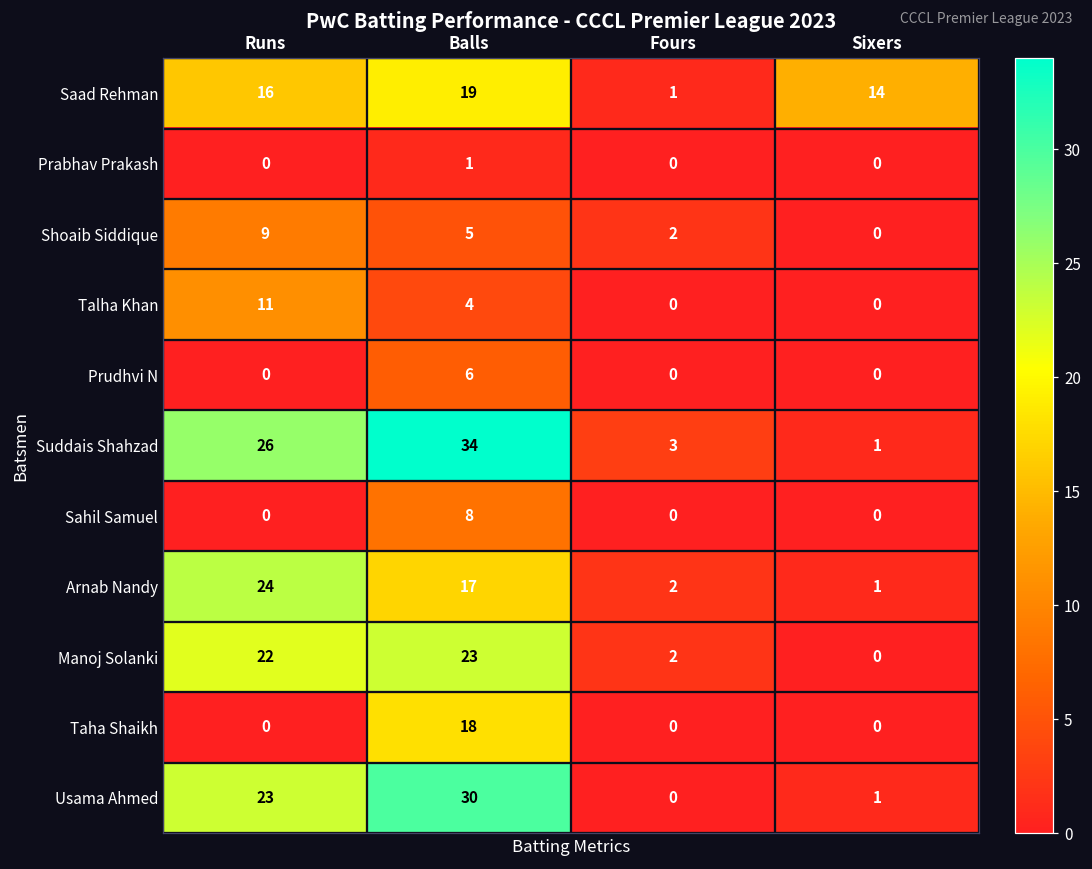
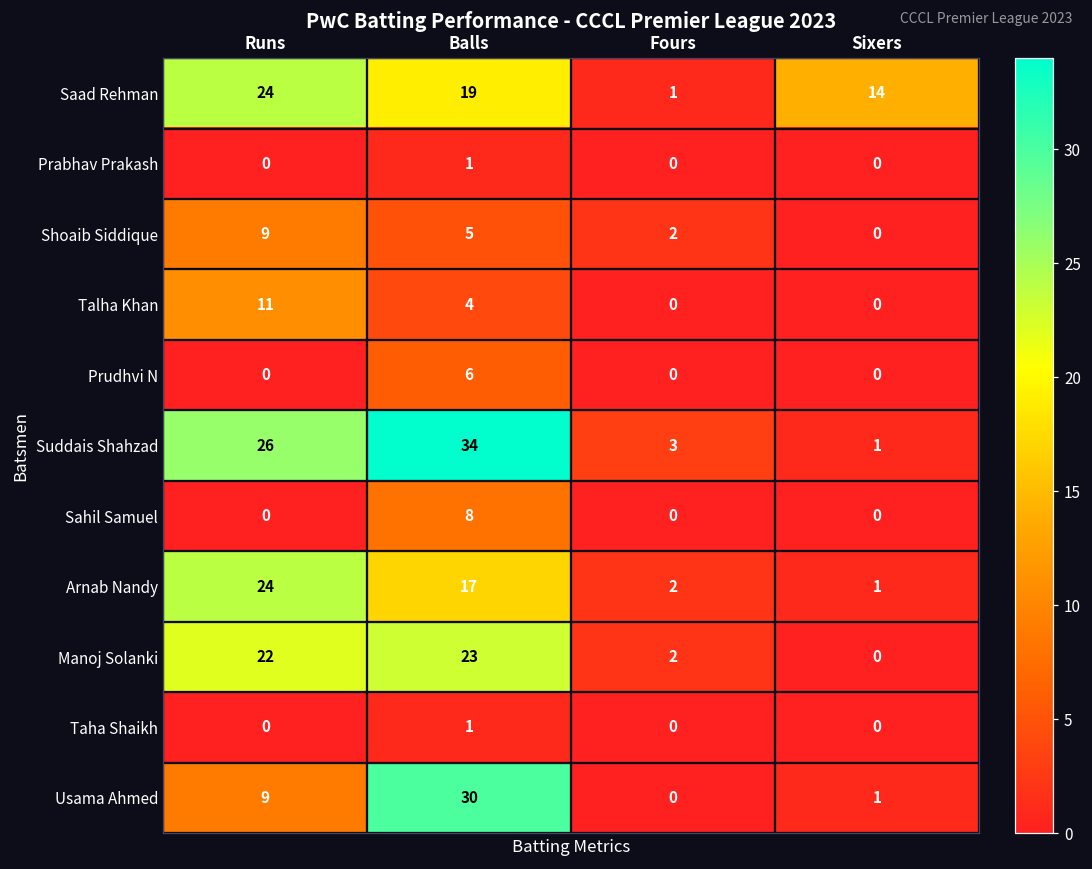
Saad Rehman, Runs: 16 -> 24
Taha Shaikh, Balls: 18 -> 1
Usama Ahmed, Runs: 23 -> 9
